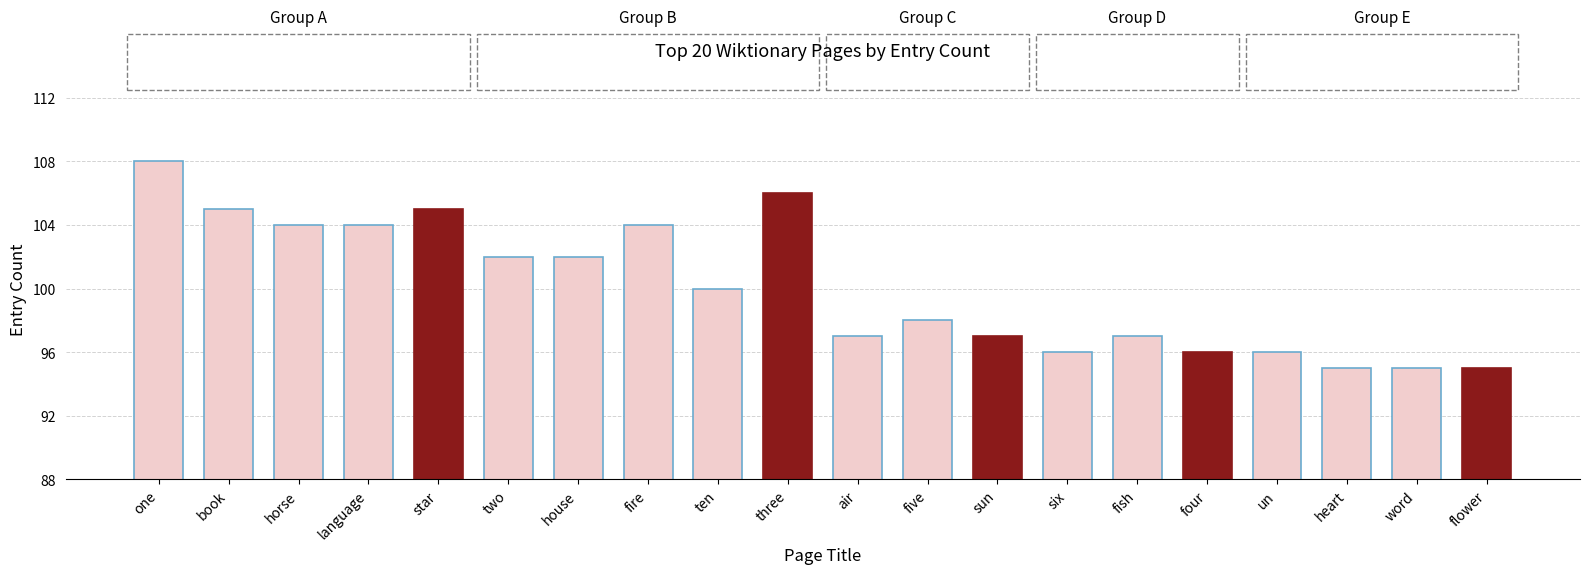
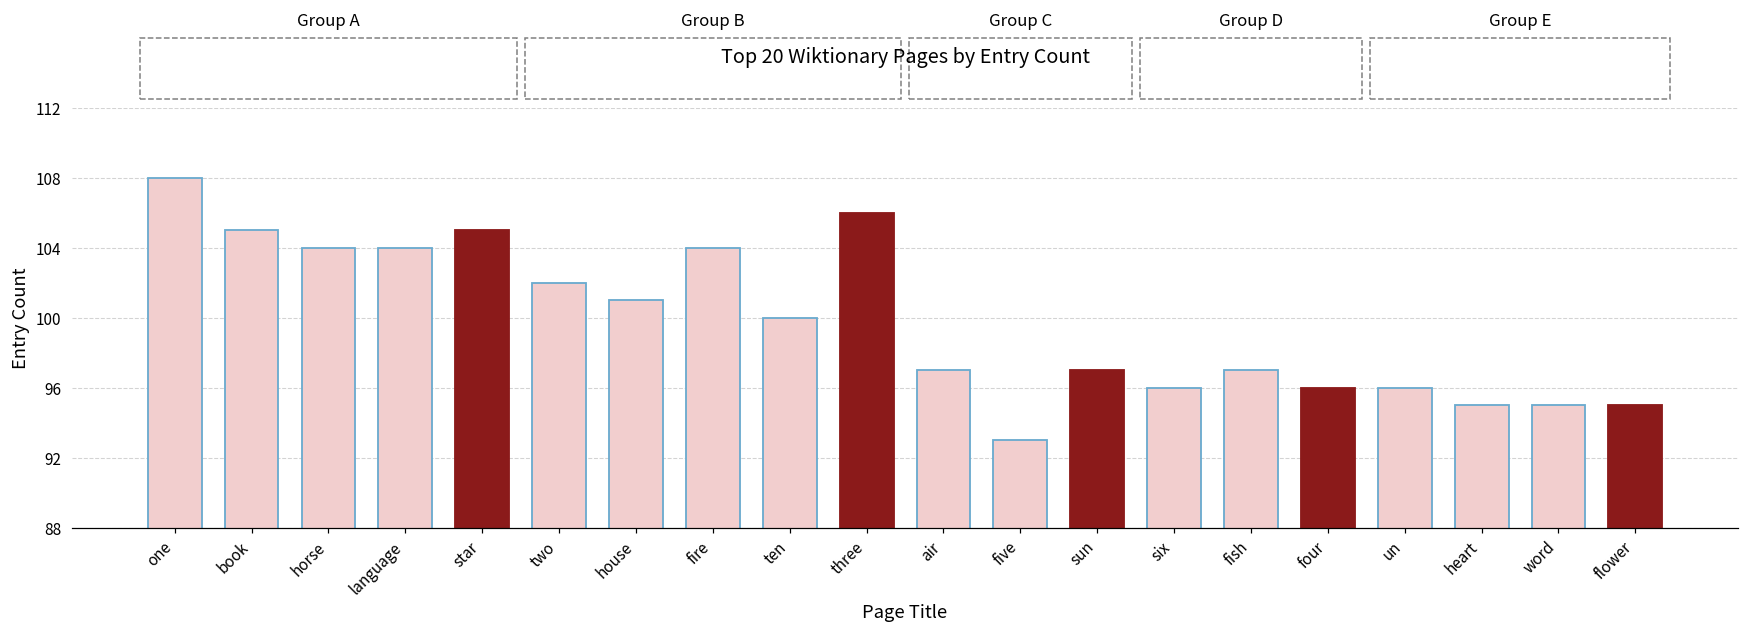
house: 102 -> 101
five: 98 -> 93
